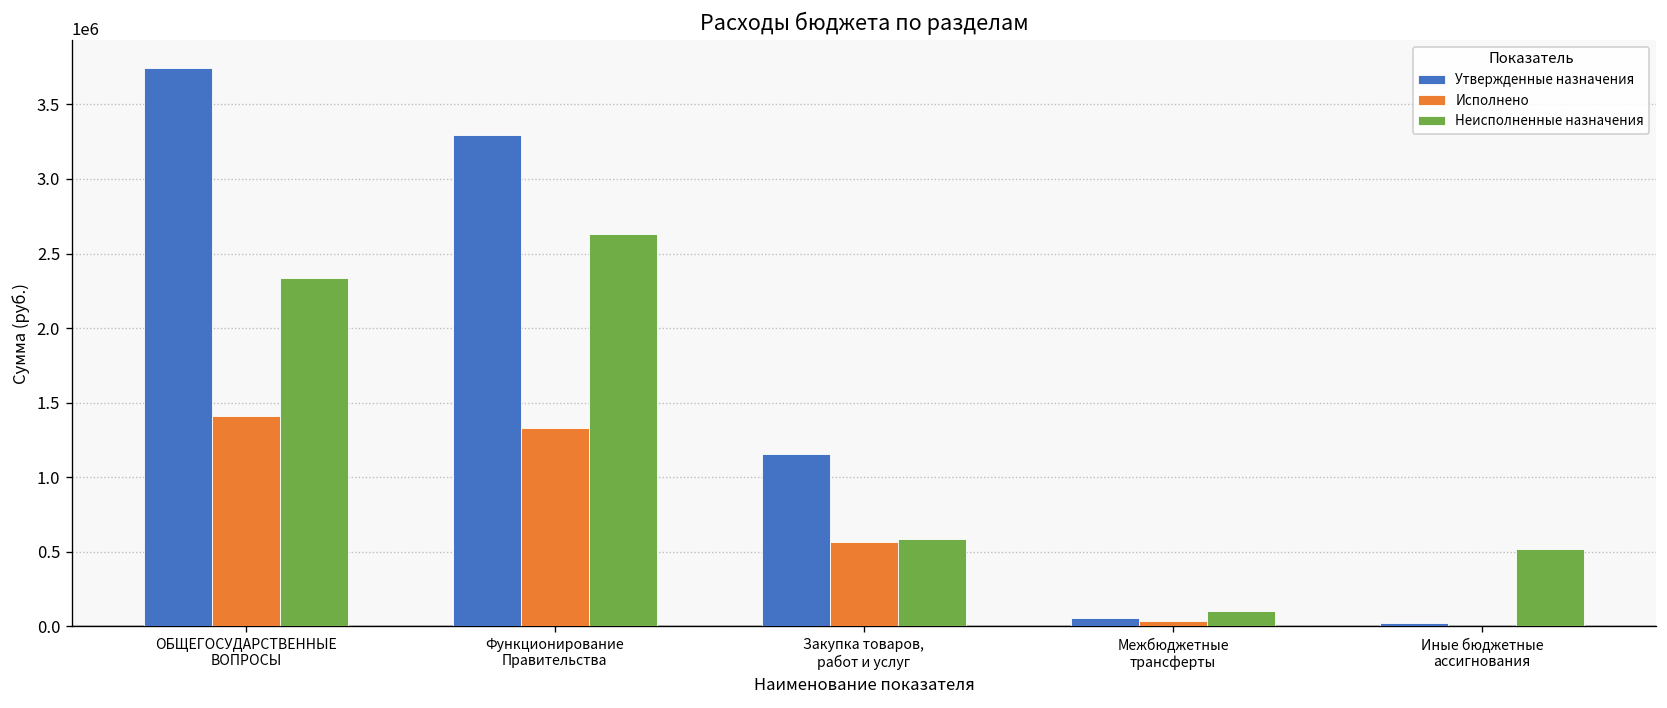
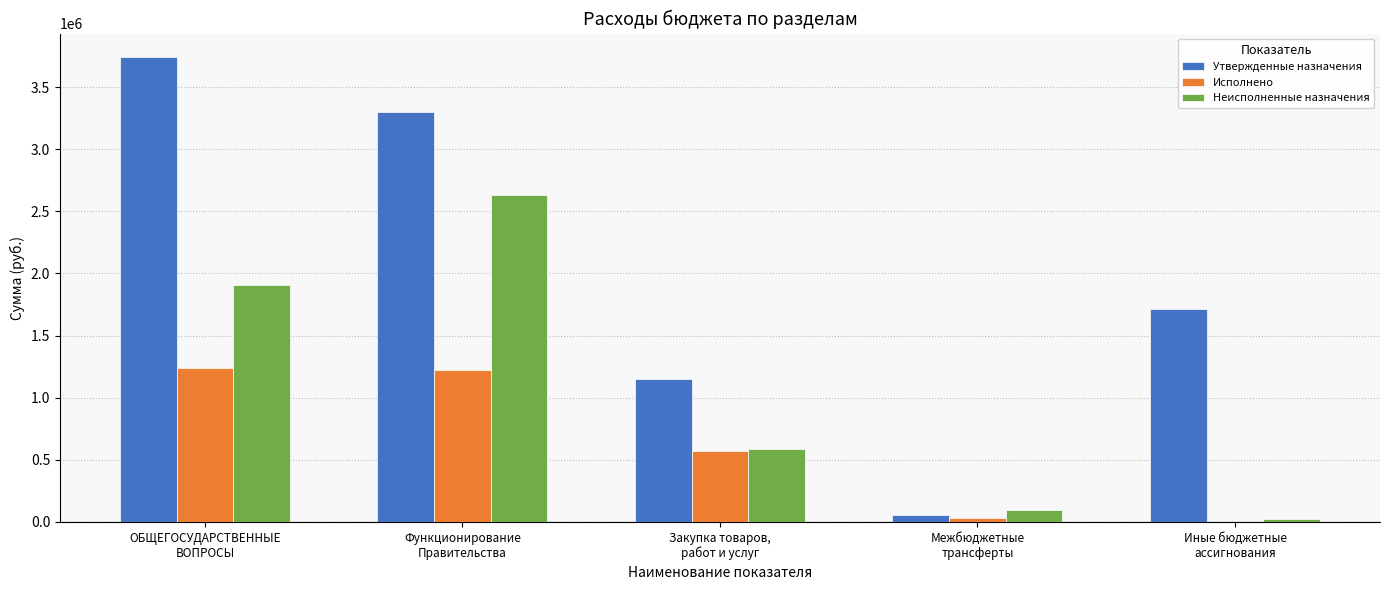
Исполнено, ОБЩЕГОСУДАРСТВЕННЫЕ ВОПРОСЫ: 1410000 -> 1240000
Неисполненные назначения, ОБЩЕГОСУДАРСТВЕННЫЕ ВОПРОСЫ: 2340000 -> 1910000
Исполнено, Функционирование Правительства: 1330000 -> 1220000
Утвержденные назначения, Иные бюджетные ассигнования: 20000 -> 1710000
Неисполненные назначения, Иные бюджетные ассигнования: 520000 -> 20000
